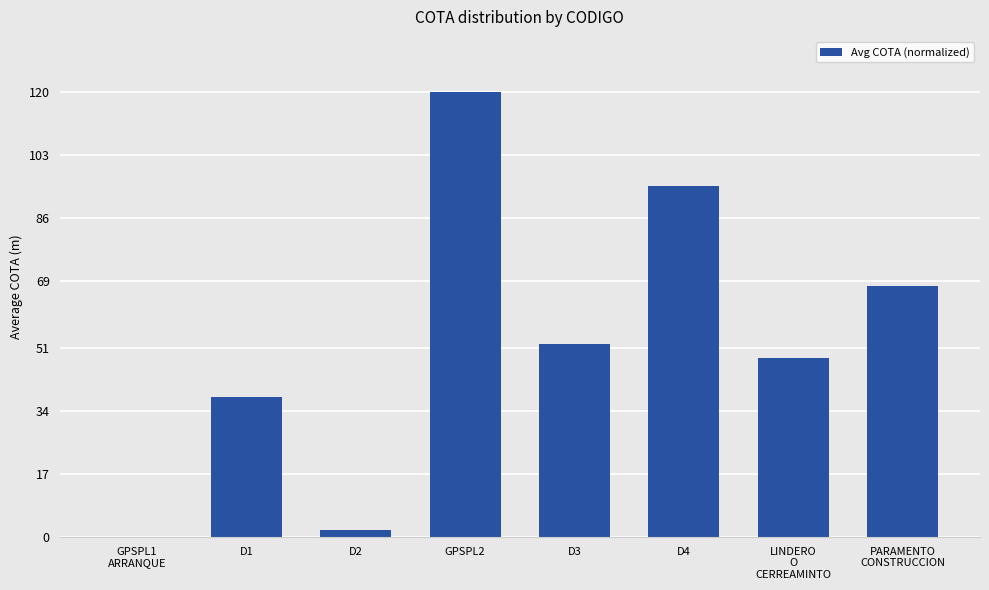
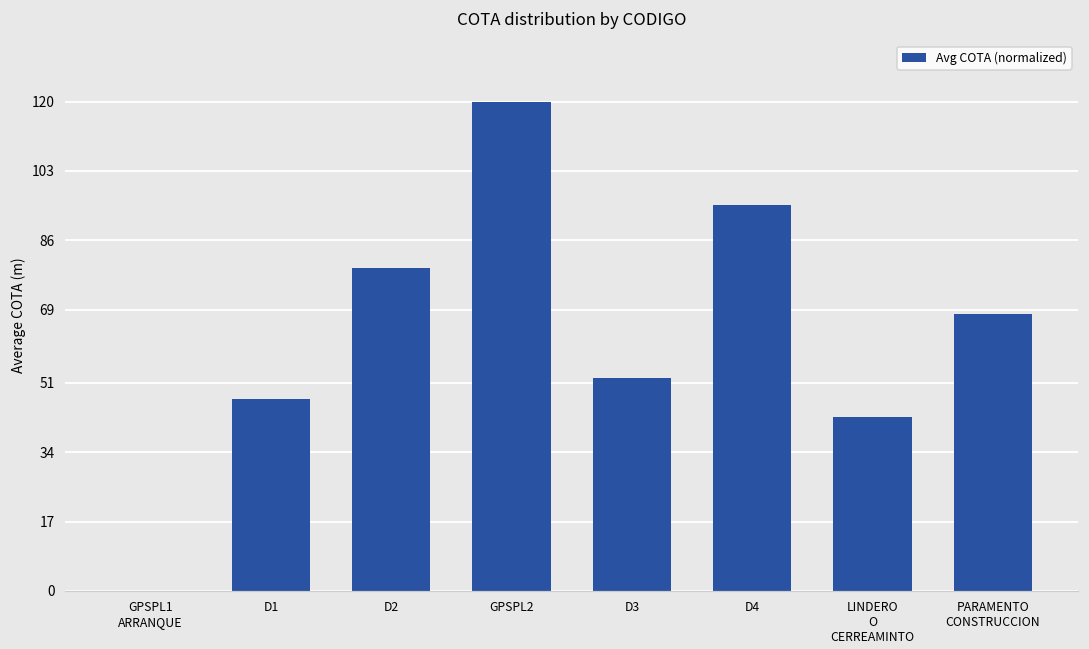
D1: 38 -> 47
D2: 2 -> 79
LINDERO O CERREAMINTO: 48 -> 43
